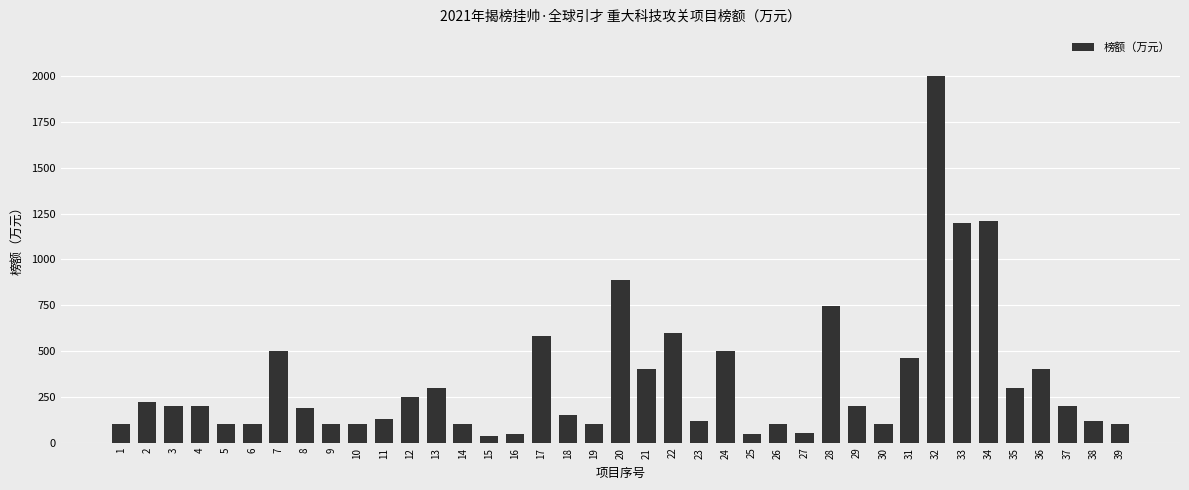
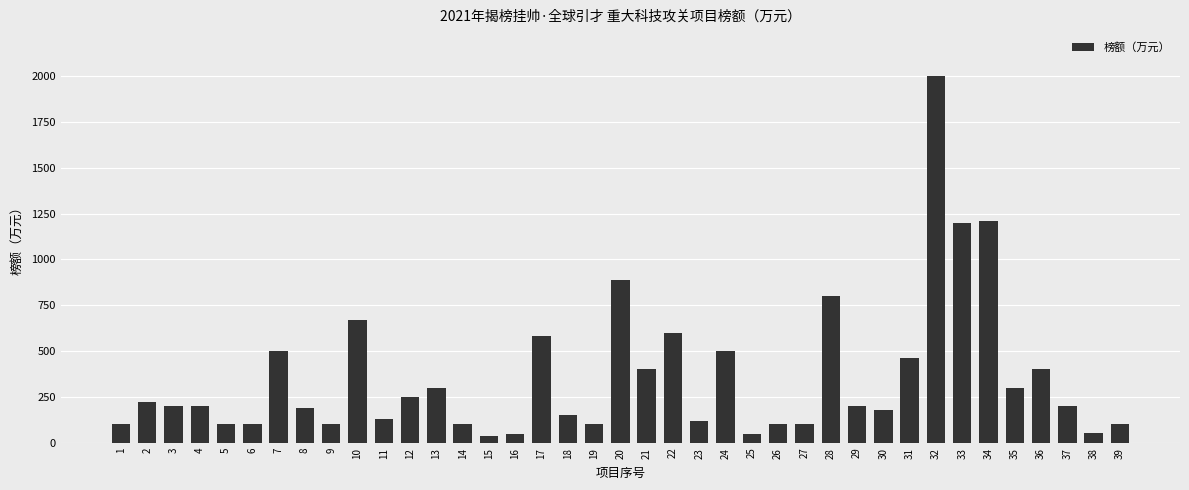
10: 100 -> 670
27: 50 -> 100
28: 740 -> 800
30: 100 -> 180
38: 120 -> 50
